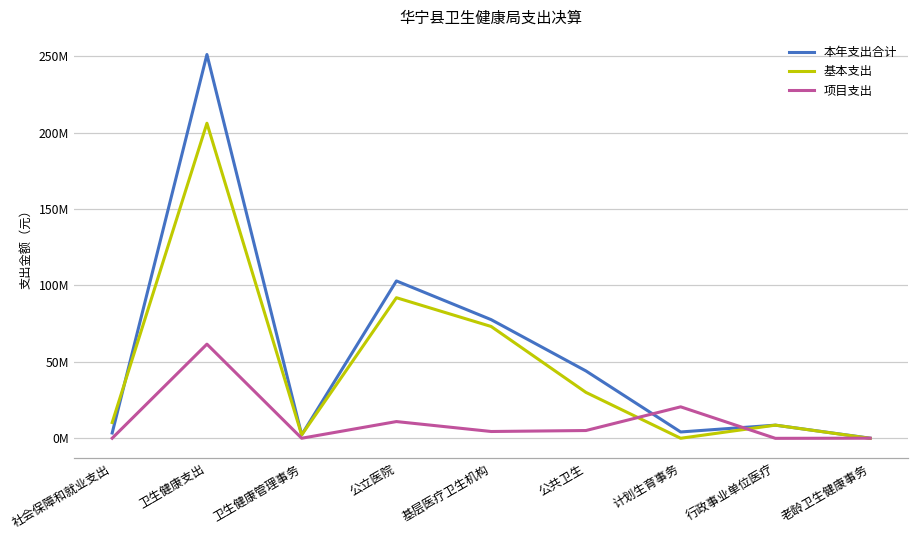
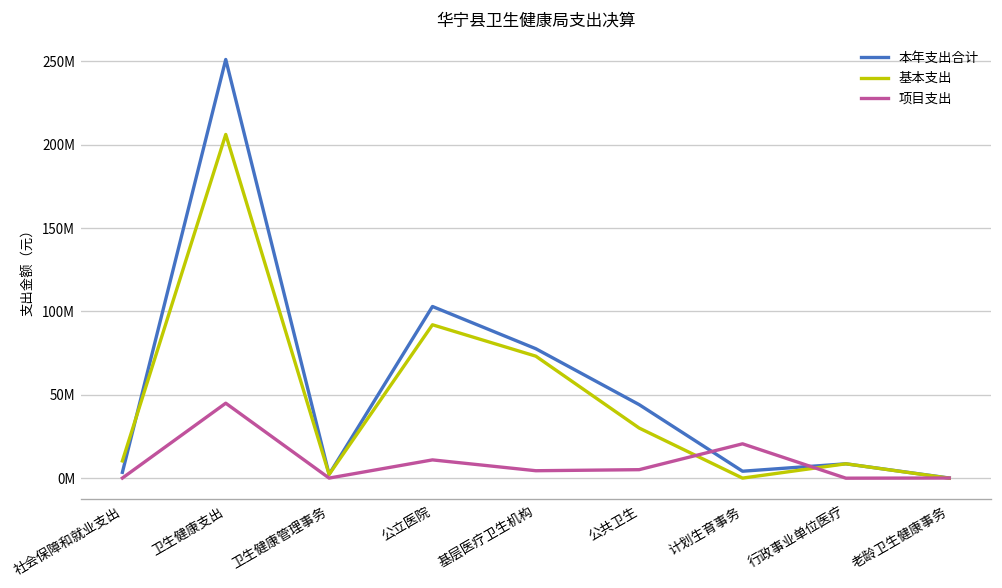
项目支出, 卫生健康支出: 62000000 -> 45000000
